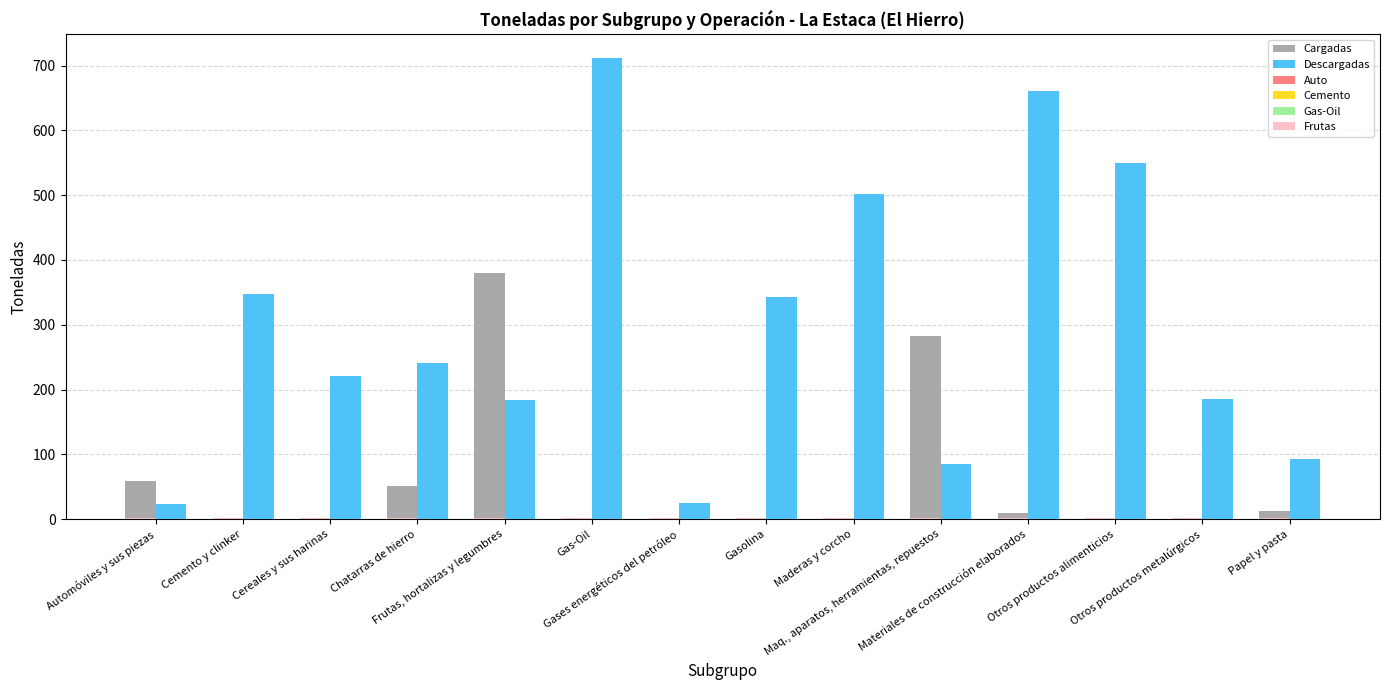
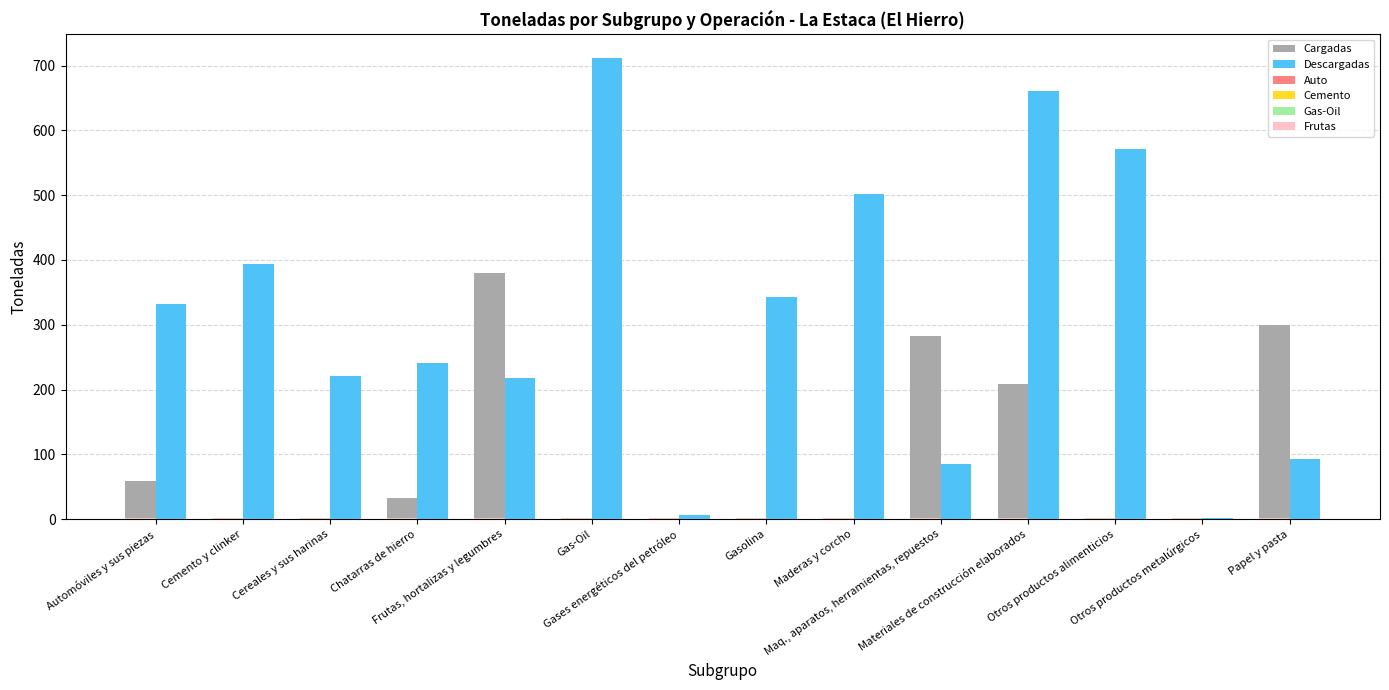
Descargadas, Automóviles y sus piezas: 20 -> 330
Descargadas, Cemento y clinker: 350 -> 390
Cargadas, Chatarras de hierro: 50 -> 30
Descargadas, Frutas, hortalizas y legumbres: 180 -> 220
Descargadas, Gases energéticos del petróleo: 30 -> 10
Cargadas, Materiales de construcción elaborados: 10 -> 210
Descargadas, Otros productos alimenticios: 550 -> 570
Descargadas, Otros productos metalúrgicos: 190 -> 0
Cargadas, Papel y pasta: 10 -> 300
